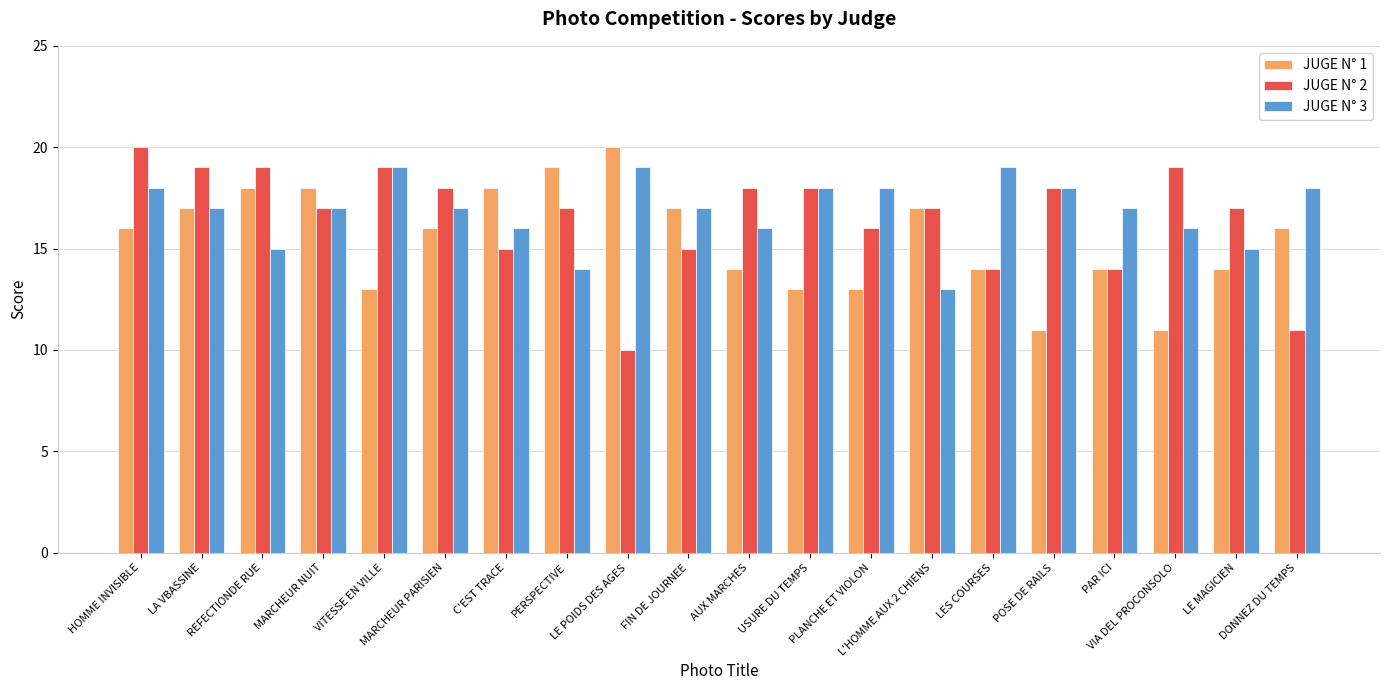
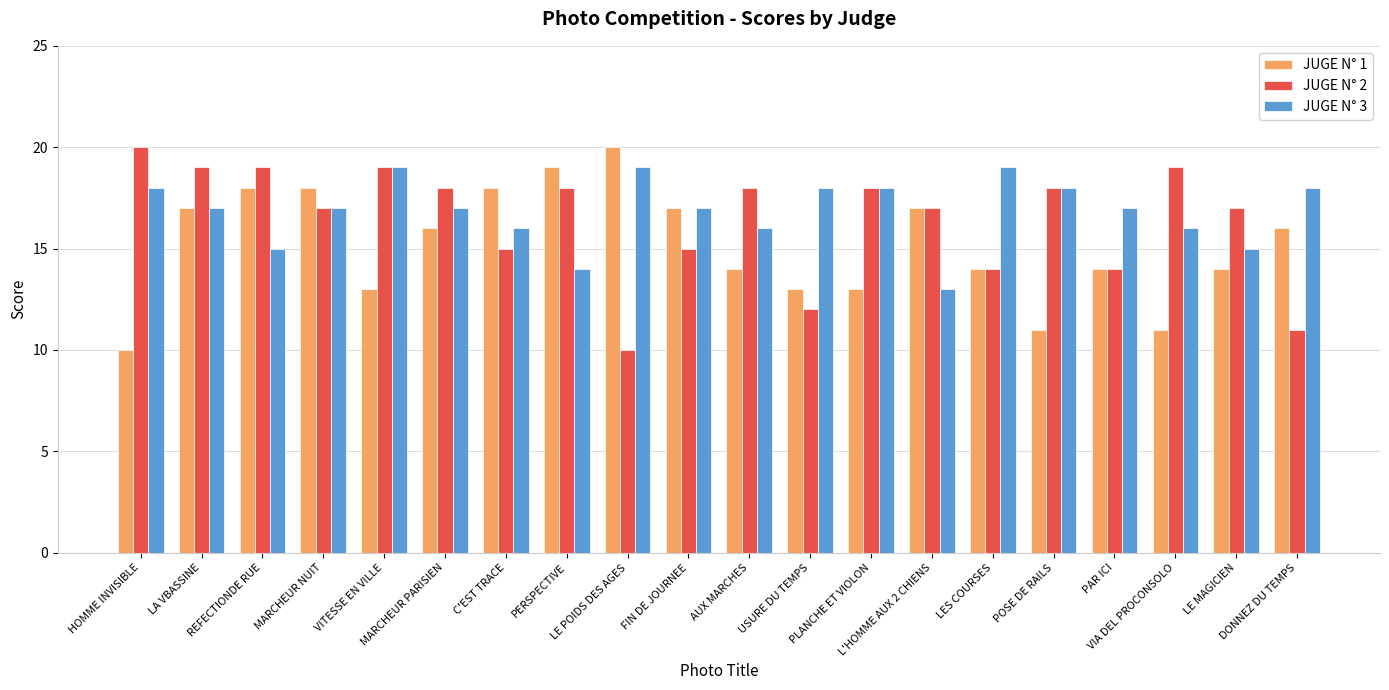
JUGE N° 1, HOMME INVISIBLE: 16 -> 10
JUGE N° 2, PERSPECTIVE: 17 -> 18
JUGE N° 2, USURE DU TEMPS: 18 -> 12
JUGE N° 2, PLANCHE ET VIOLON: 16 -> 18
